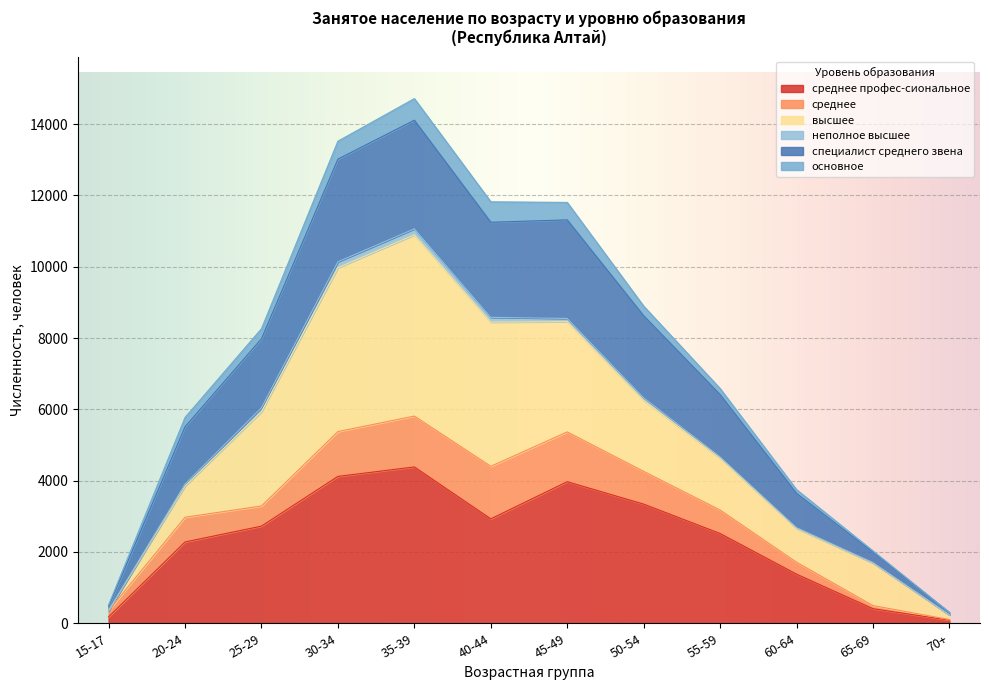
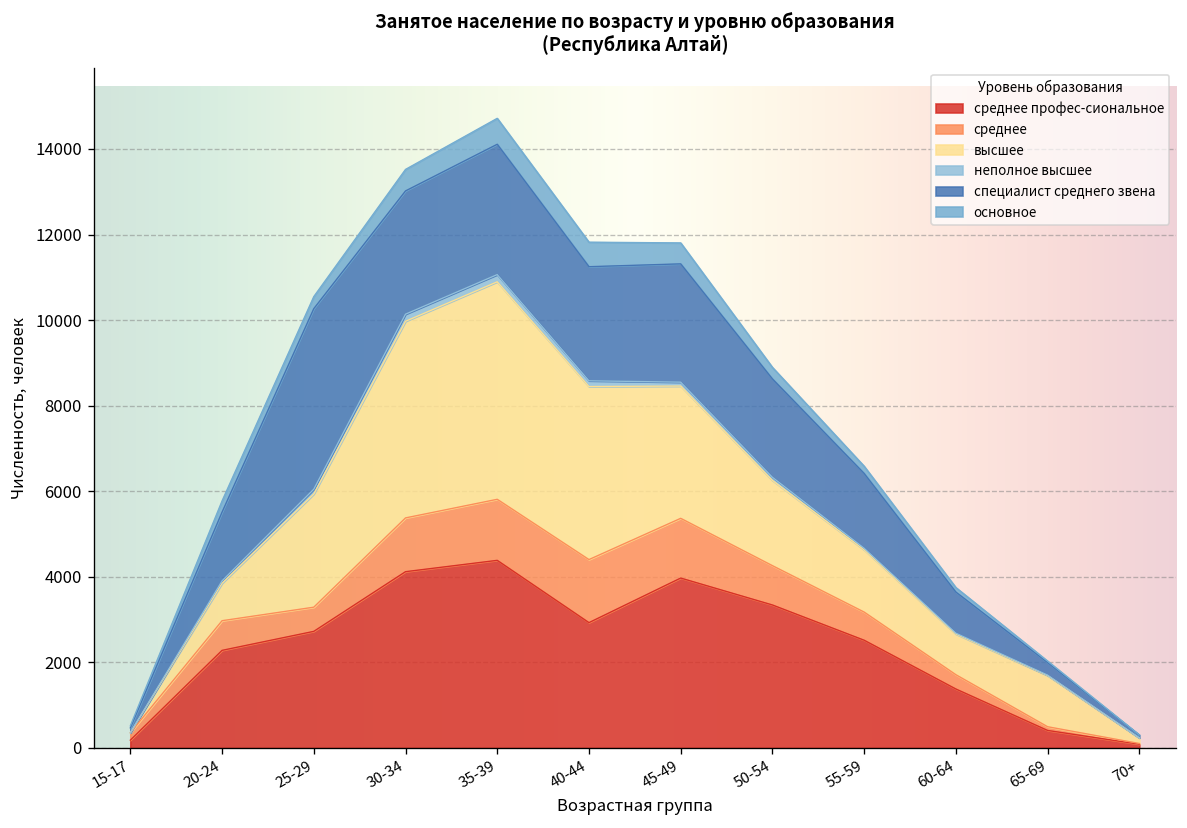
специалист среднего звена, 25-29: 1900 -> 4200
